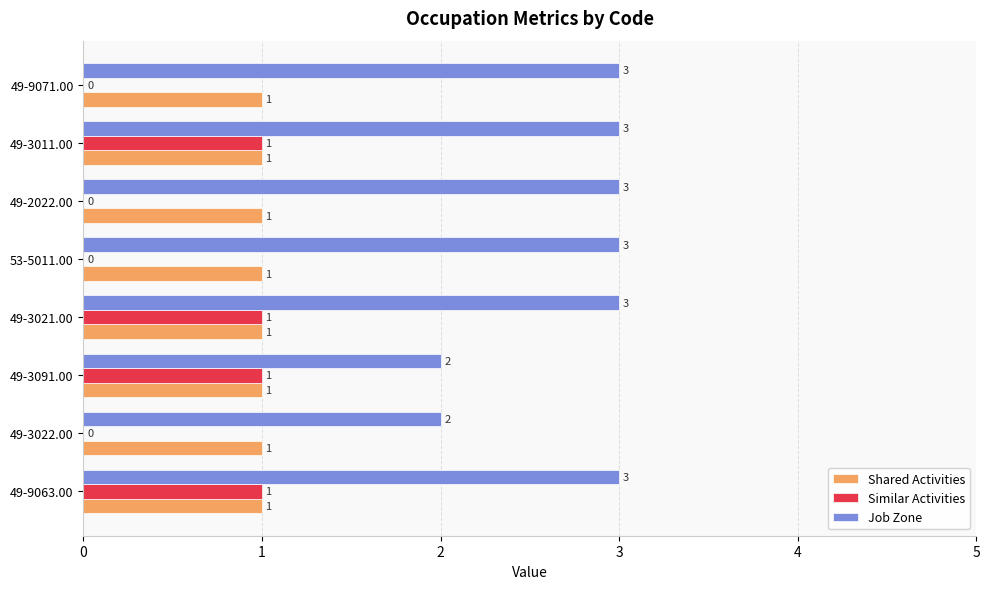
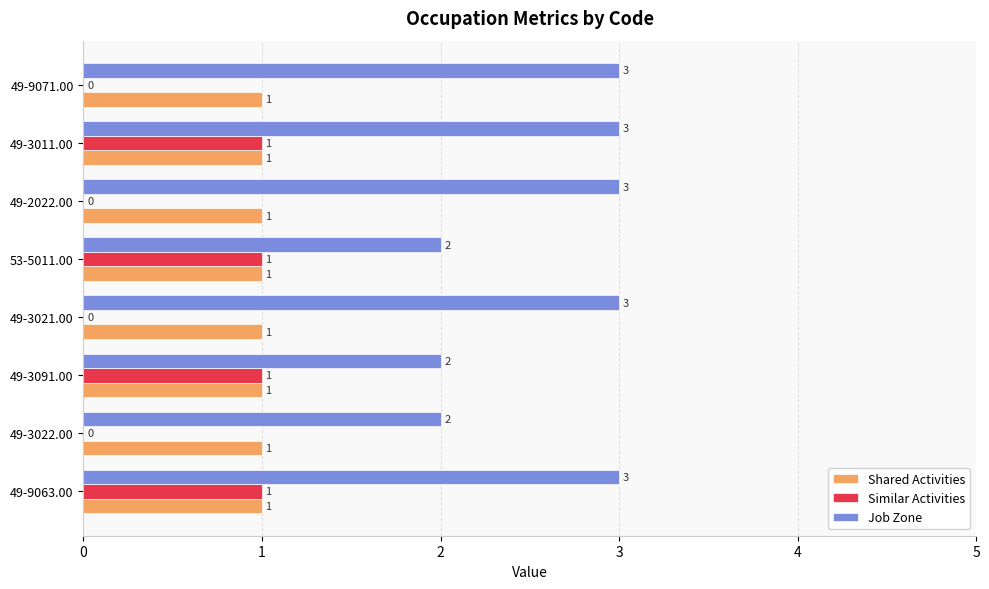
Job Zone, 53-5011.00: 3 -> 2
Similar Activities, 53-5011.00: 0 -> 1
Similar Activities, 49-3021.00: 1 -> 0
